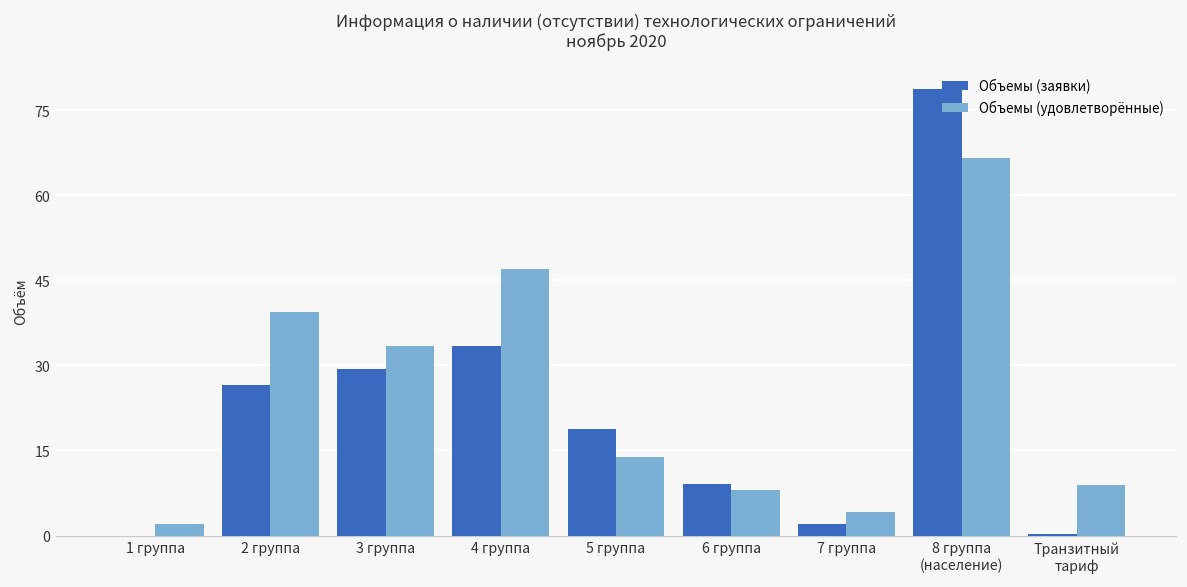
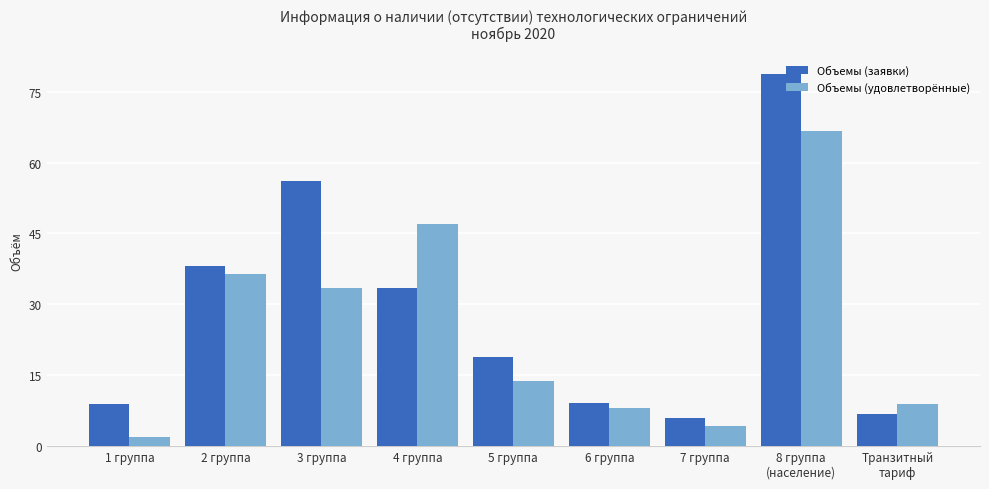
Объемы (заявки), 1 группа: 0 -> 9
Объемы (заявки), 2 группа: 27 -> 38
Объемы (удовлетворённые), 2 группа: 39 -> 36
Объемы (заявки), 3 группа: 29 -> 56
Объемы (заявки), 7 группа: 2 -> 6
Объемы (заявки), Транзитный тариф: 0 -> 7
